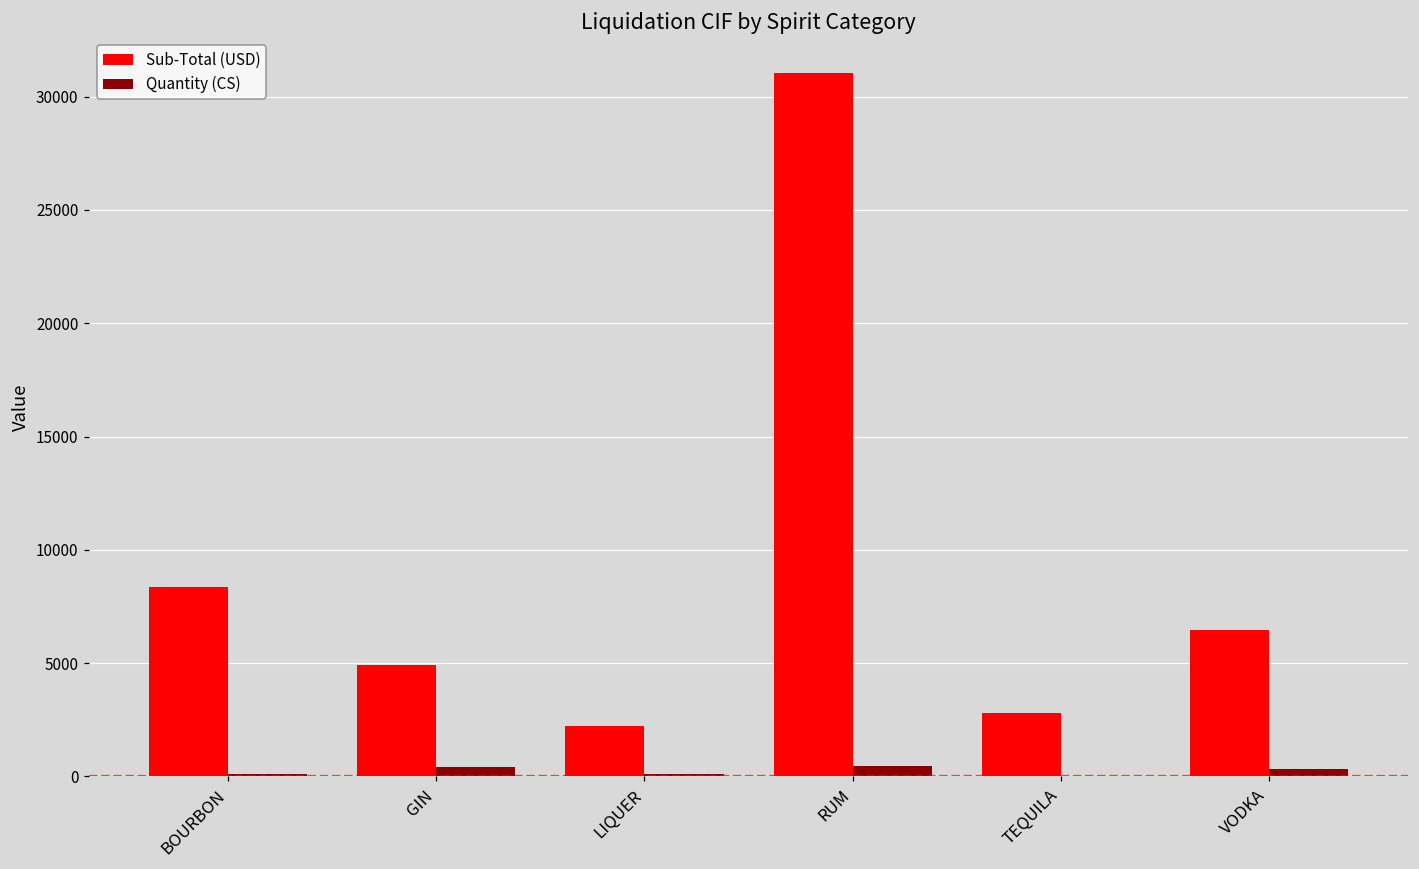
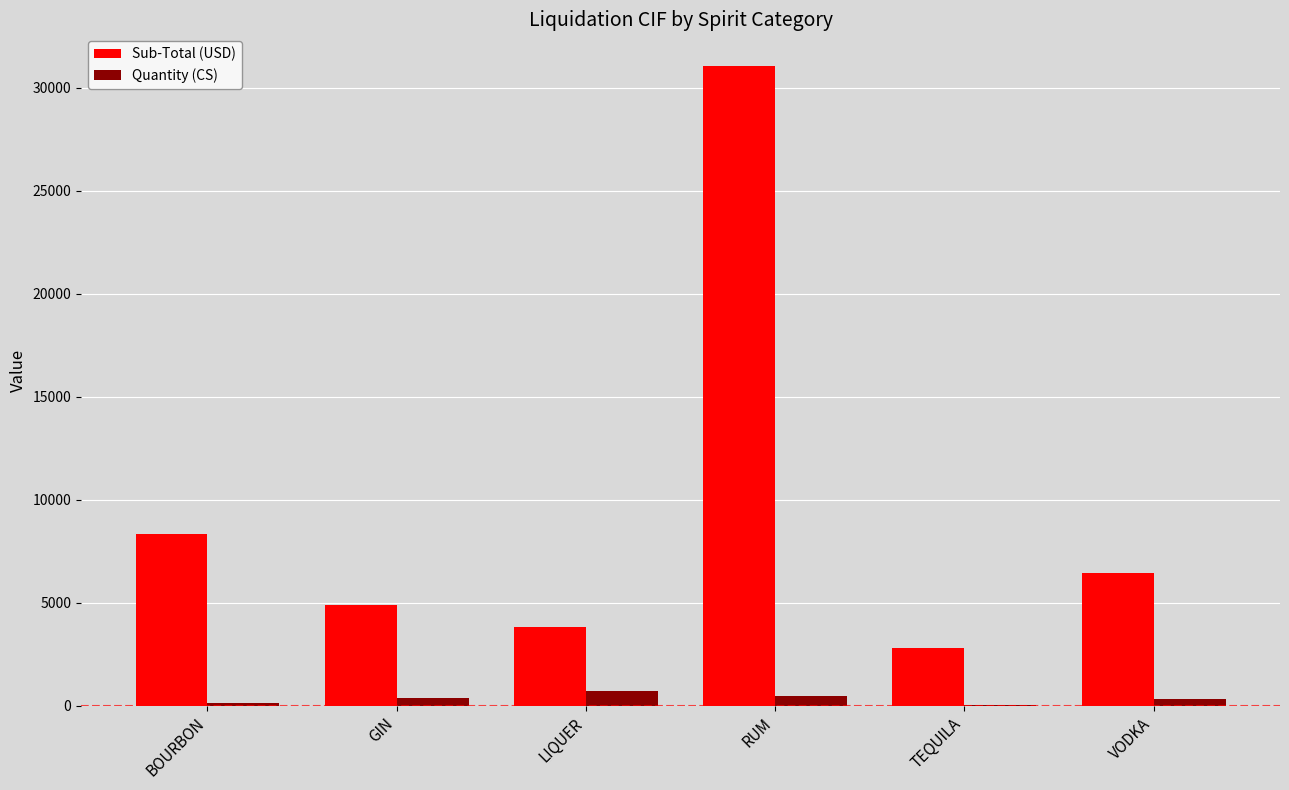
Sub-Total (USD), LIQUER: 2200 -> 3900
Quantity (CS), LIQUER: 100 -> 700
